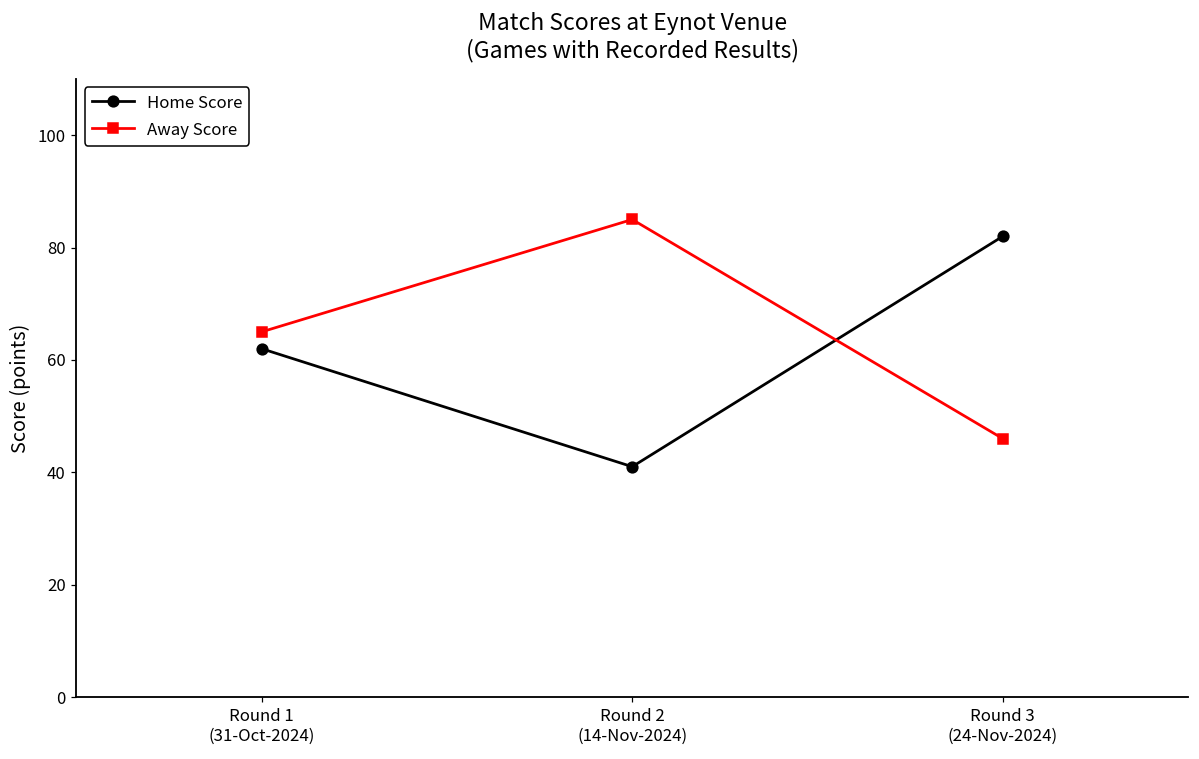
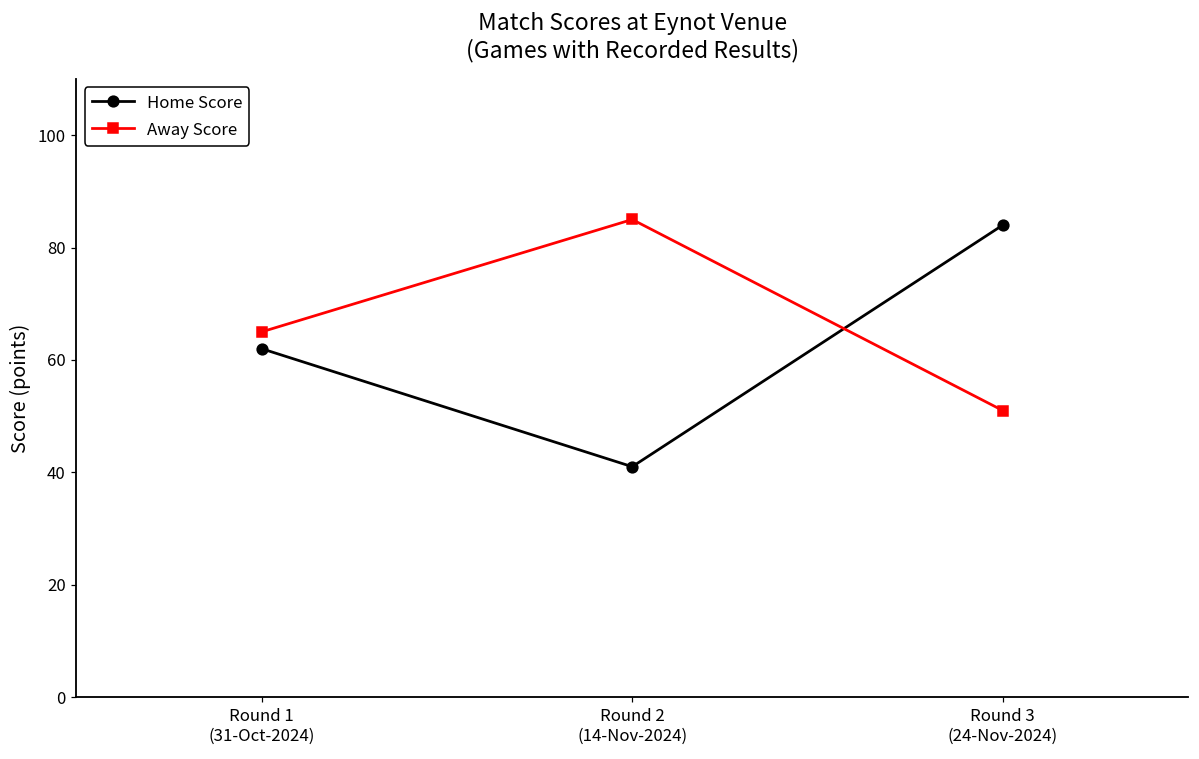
Home Score, Round 3 (24-Nov-2024): 82 -> 84
Away Score, Round 3 (24-Nov-2024): 46 -> 51
